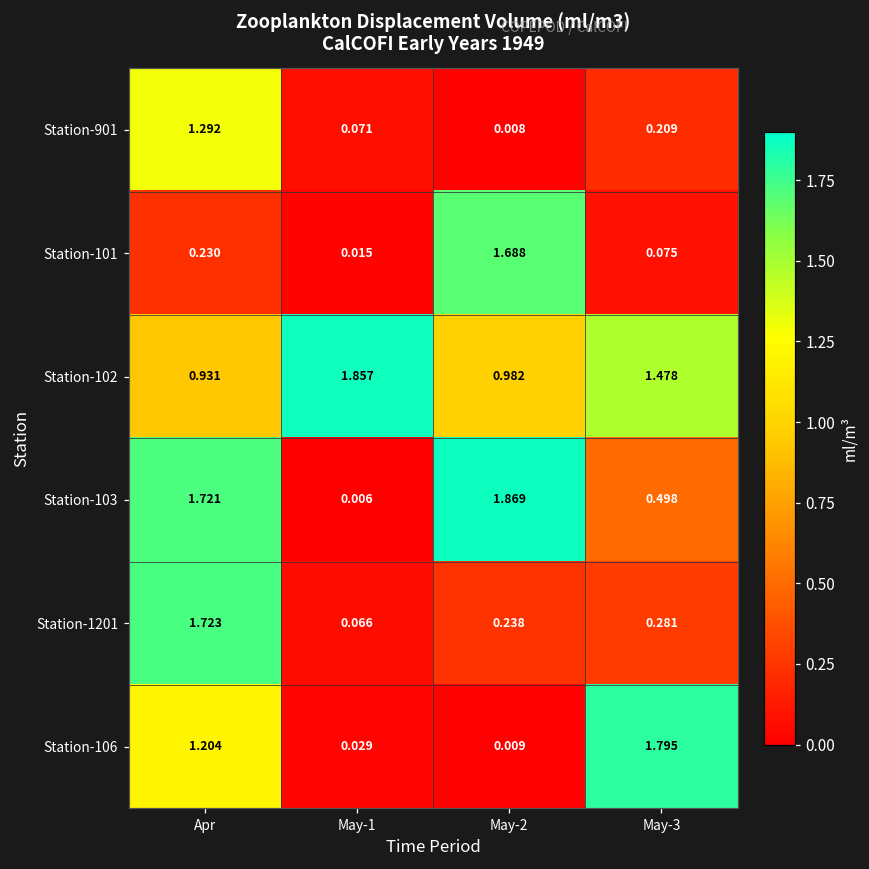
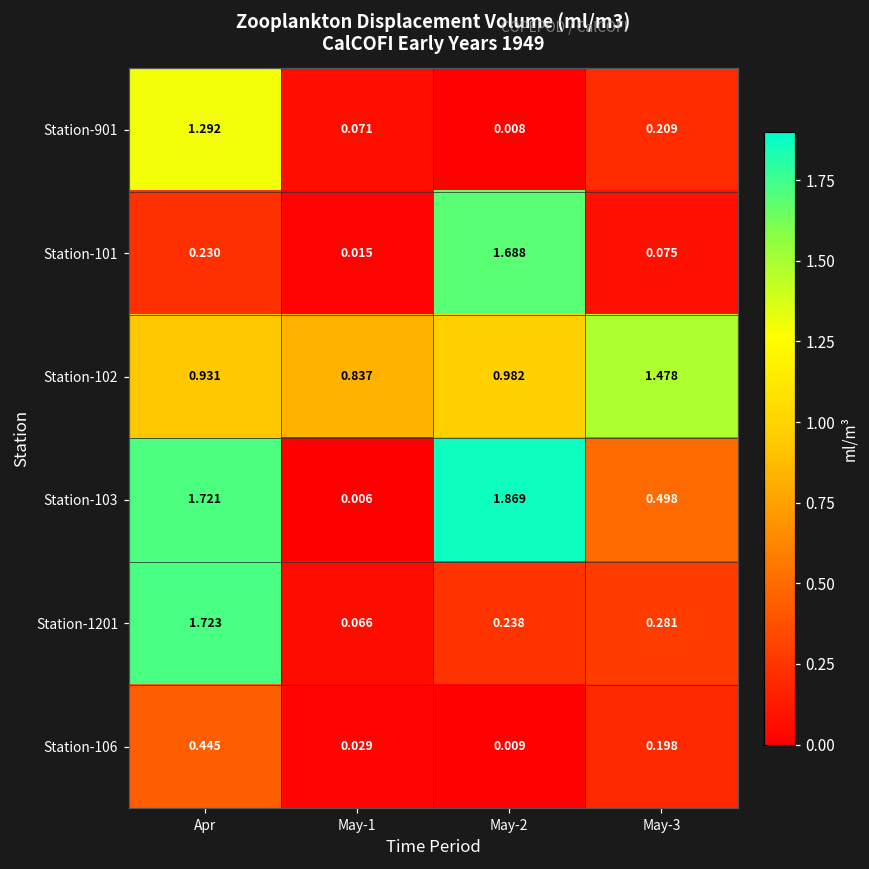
Station-102, May-1: 1.857 -> 0.837
Station-106, Apr: 1.204 -> 0.445
Station-106, May-3: 1.795 -> 0.198
